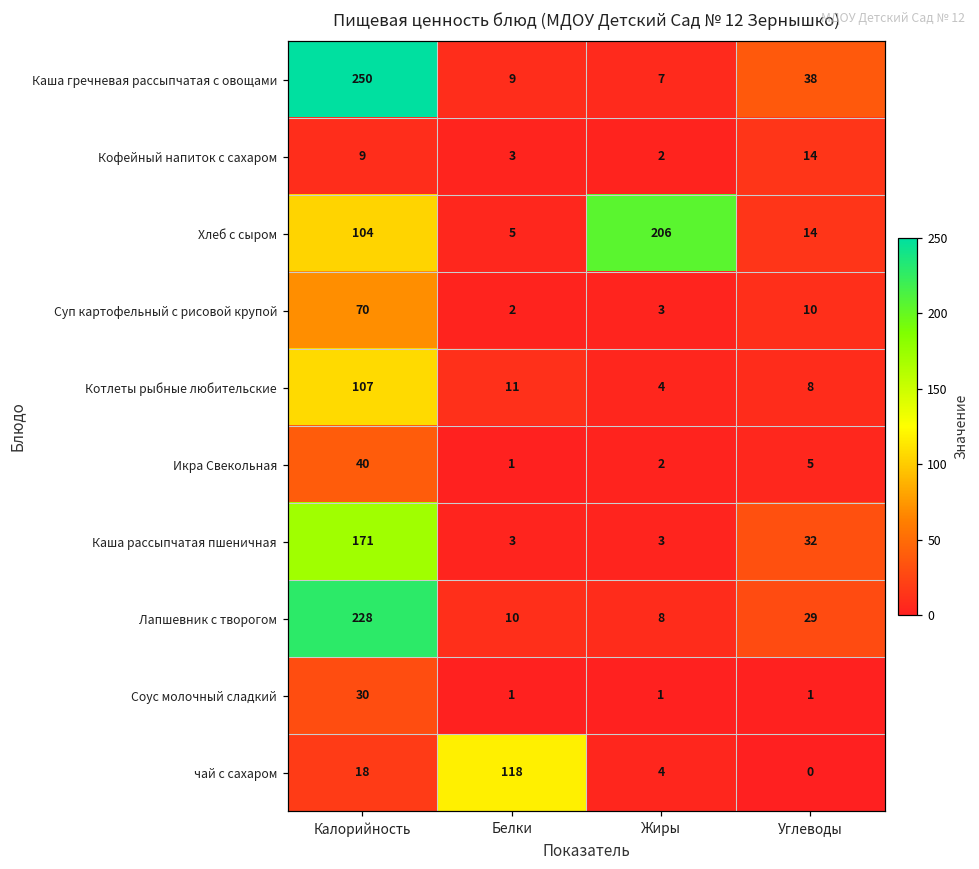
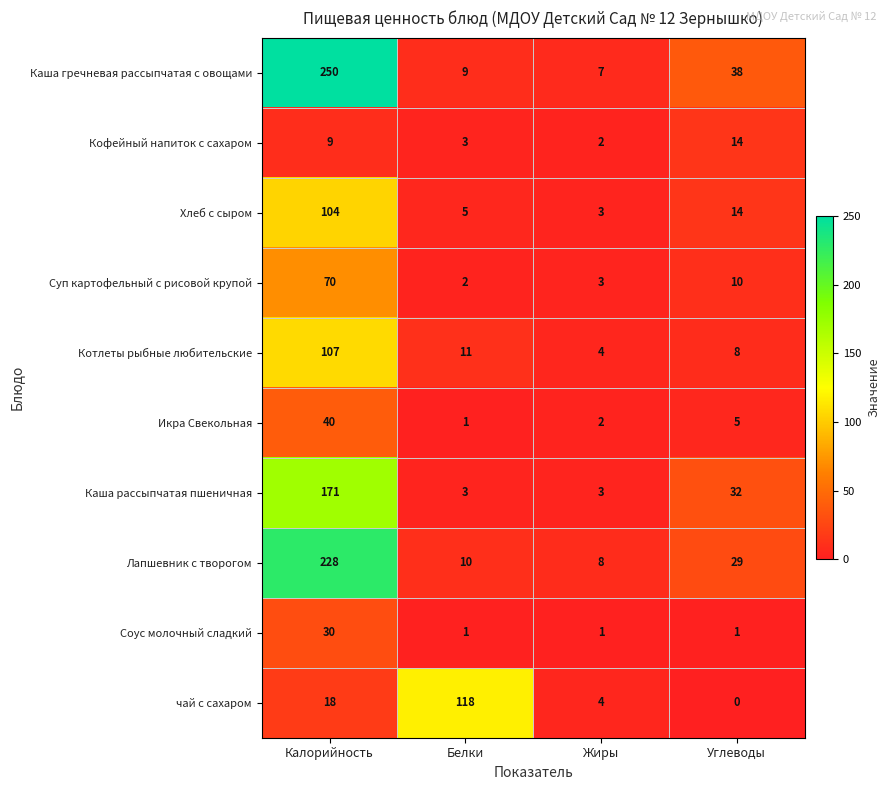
Хлеб с сыром, Жиры: 206 -> 3
